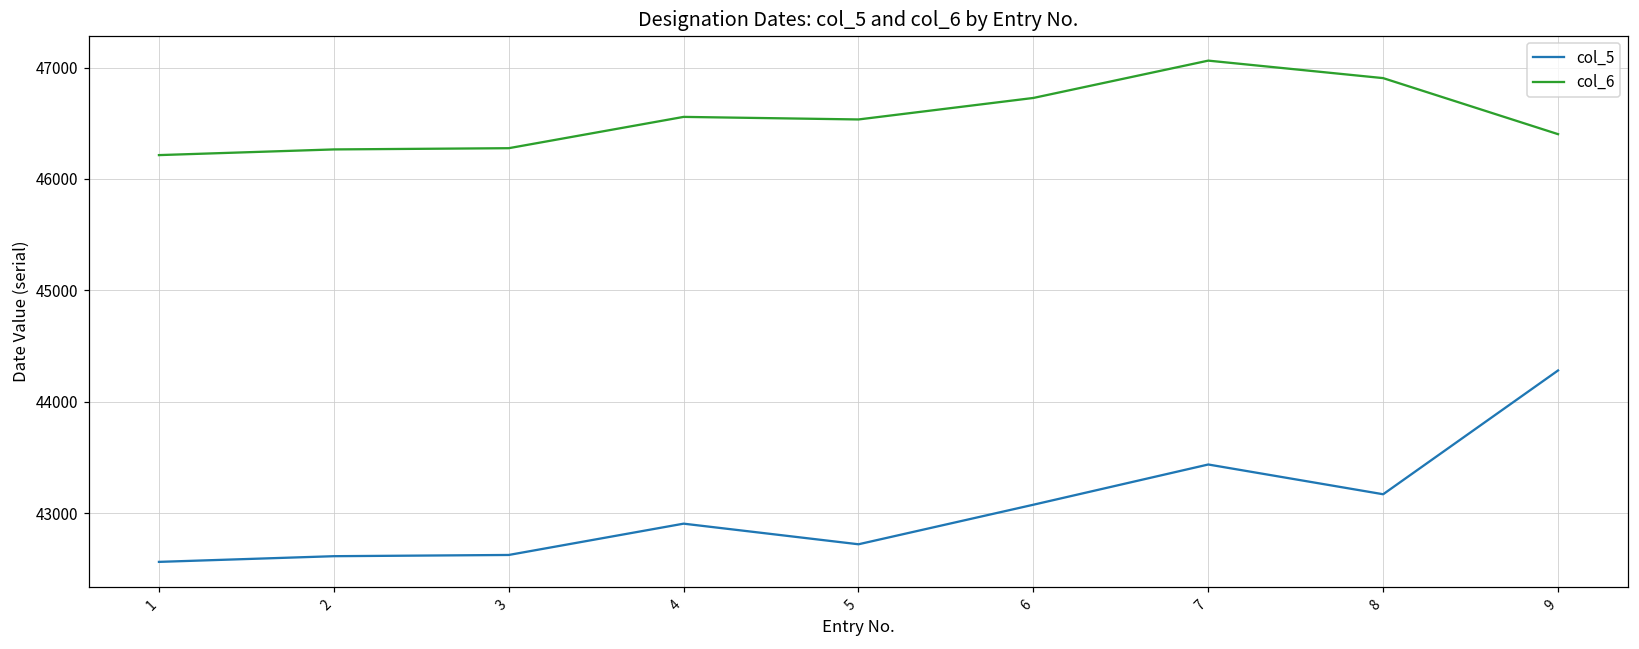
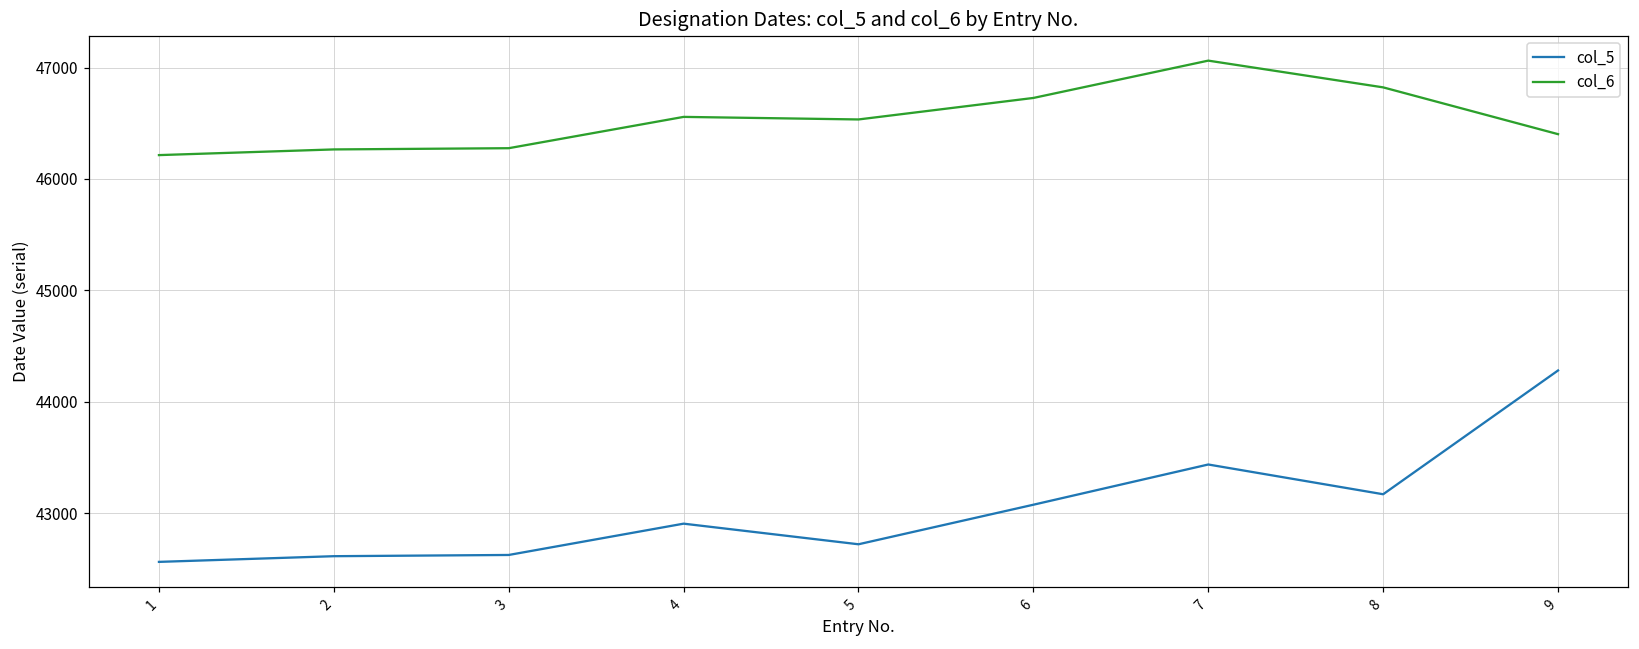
col_6, 8: 46910 -> 46820
